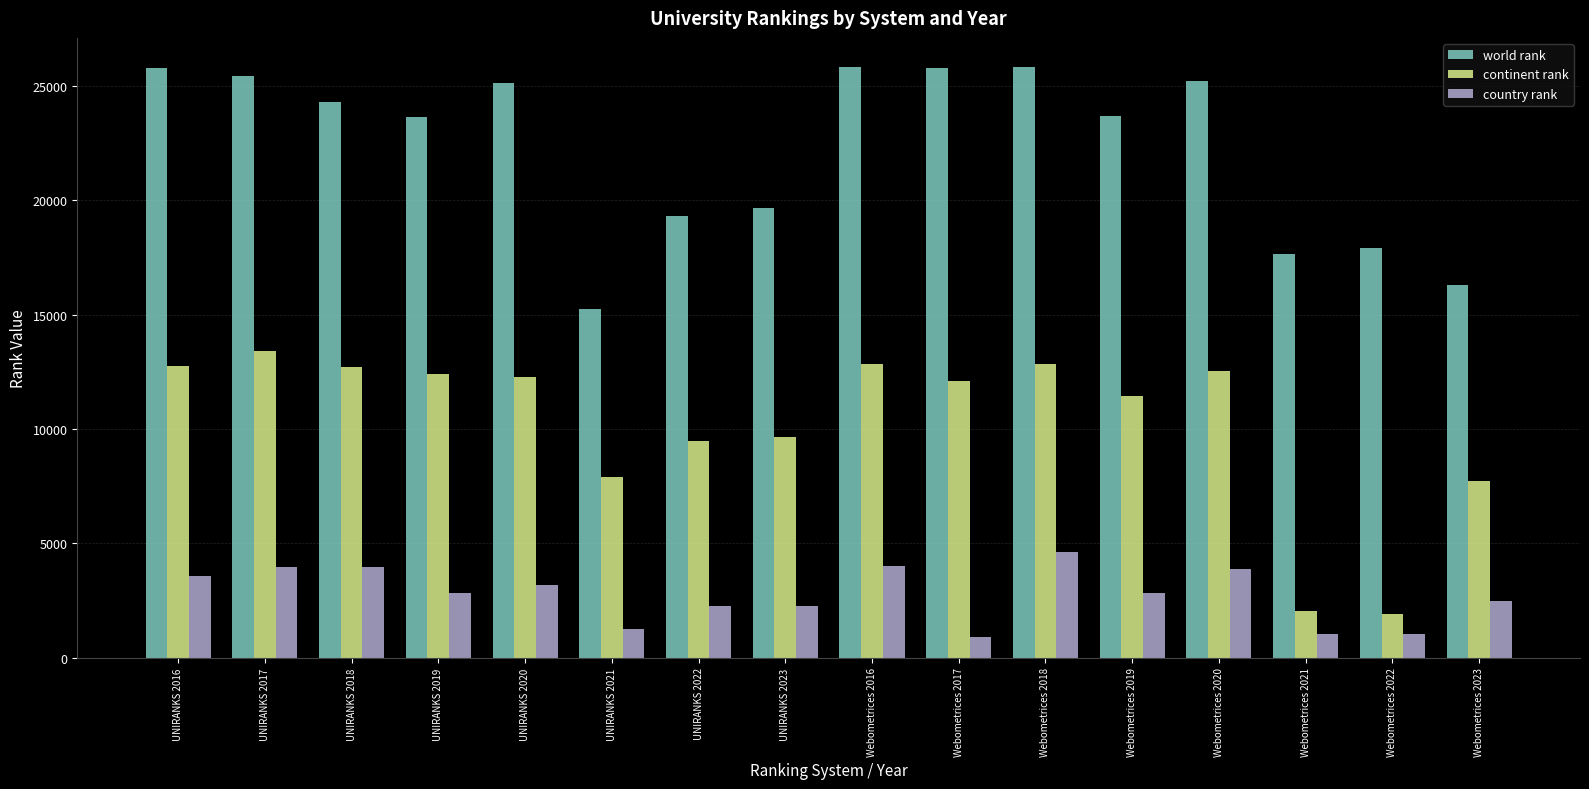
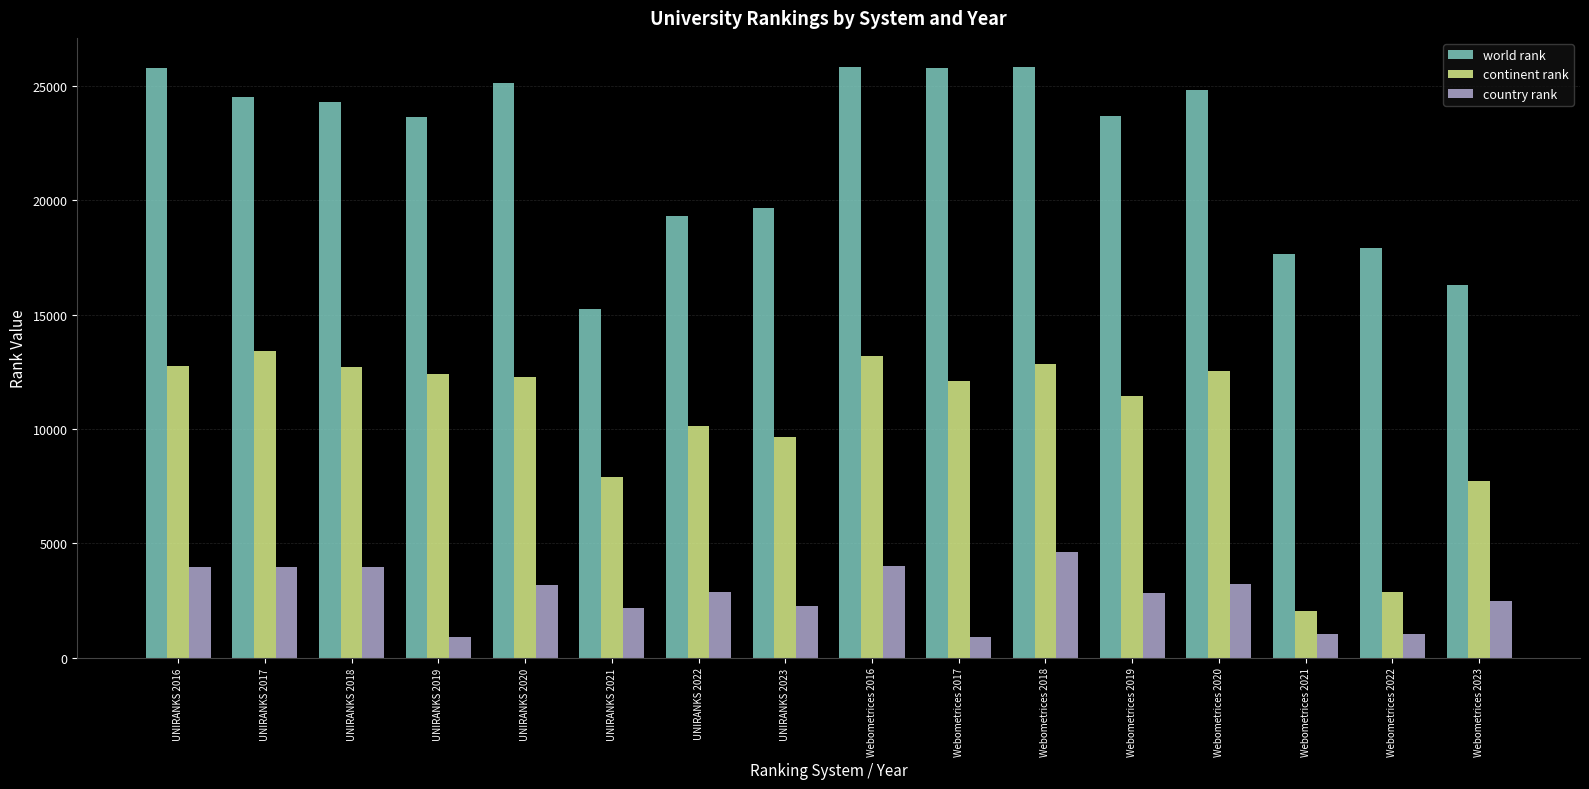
country rank, UNIRANKS 2016: 3600 -> 4000
world rank, UNIRANKS 2017: 25400 -> 24500
country rank, UNIRANKS 2019: 2800 -> 900
country rank, UNIRANKS 2021: 1200 -> 2200
continent rank, UNIRANKS 2022: 9500 -> 10100
country rank, UNIRANKS 2022: 2200 -> 2900
continent rank, Webometrices 2016: 12800 -> 13200
world rank, Webometrices 2020: 25200 -> 24800
country rank, Webometrices 2020: 3900 -> 3200
continent rank, Webometrices 2022: 1900 -> 2900
